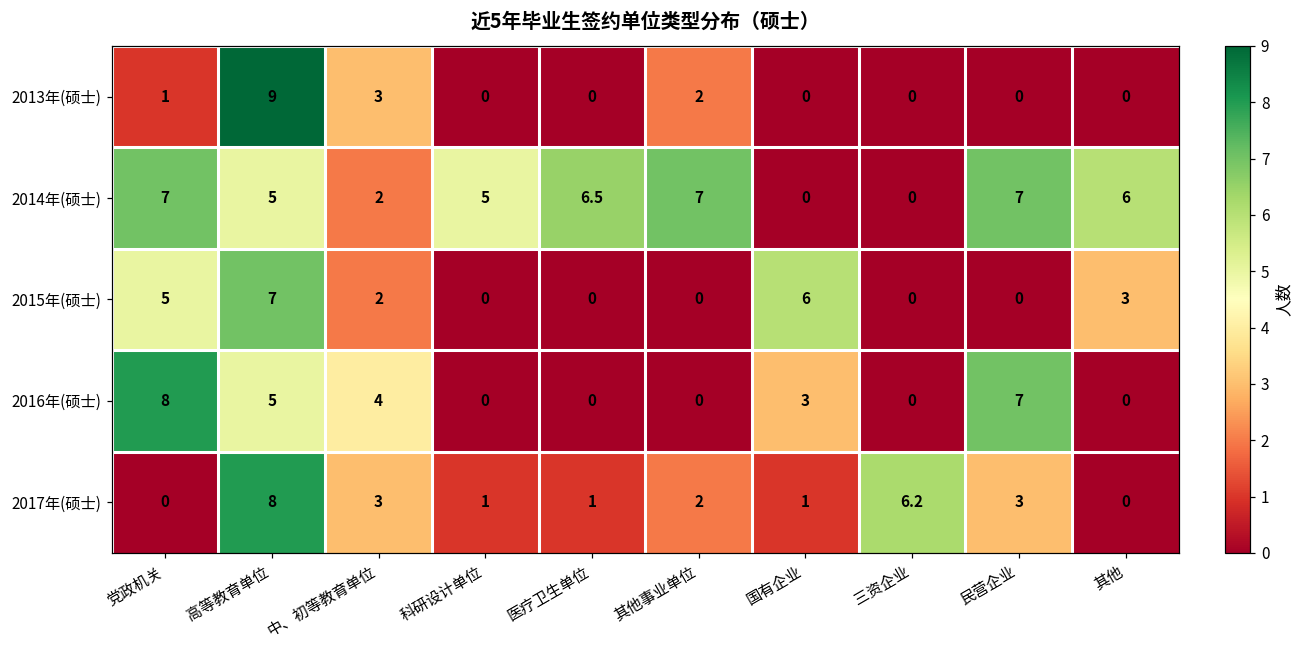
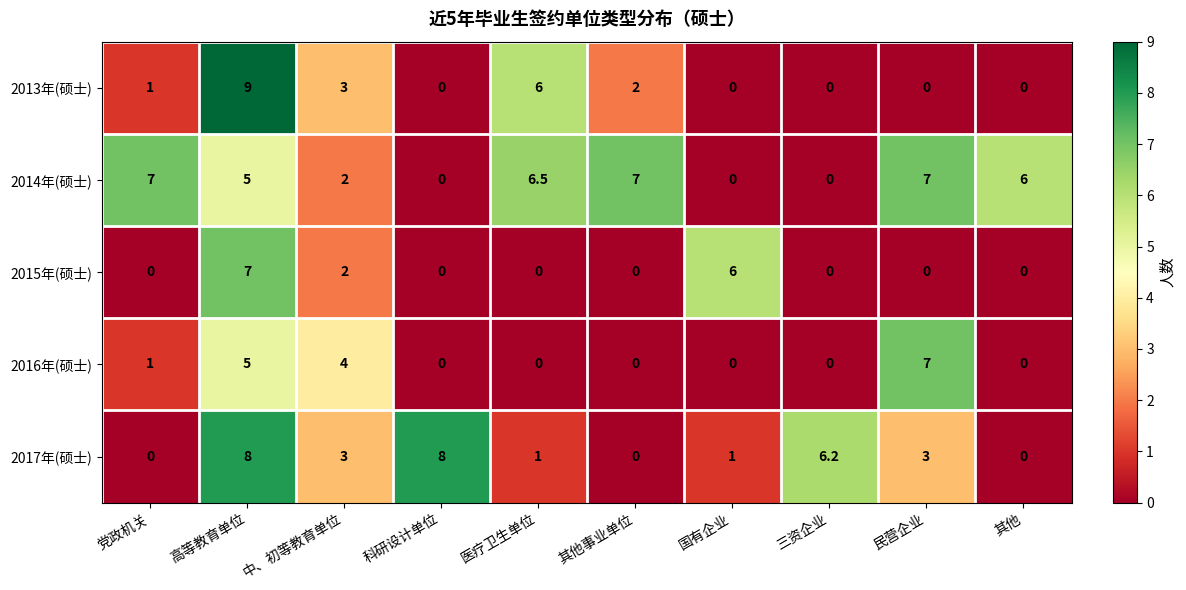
2013年(硕士), 医疗卫生单位: 0 -> 6
2014年(硕士), 科研设计单位: 5 -> 0
2015年(硕士), 党政机关: 5 -> 0
2015年(硕士), 其他: 3 -> 0
2016年(硕士), 党政机关: 8 -> 1
2016年(硕士), 国有企业: 3 -> 0
2017年(硕士), 科研设计单位: 1 -> 8
2017年(硕士), 其他事业单位: 2 -> 0
